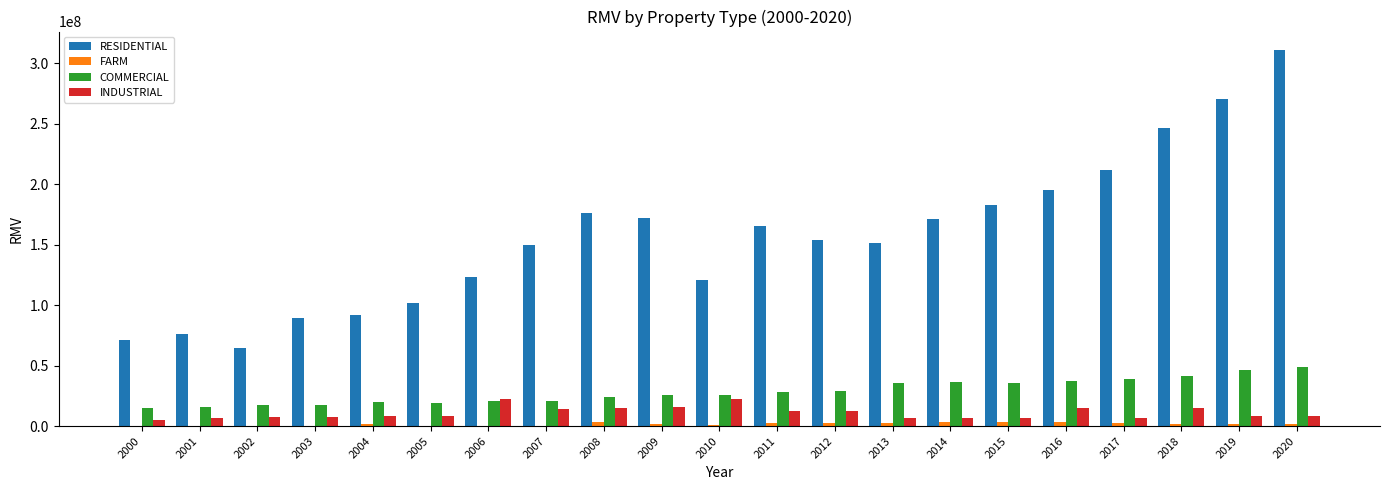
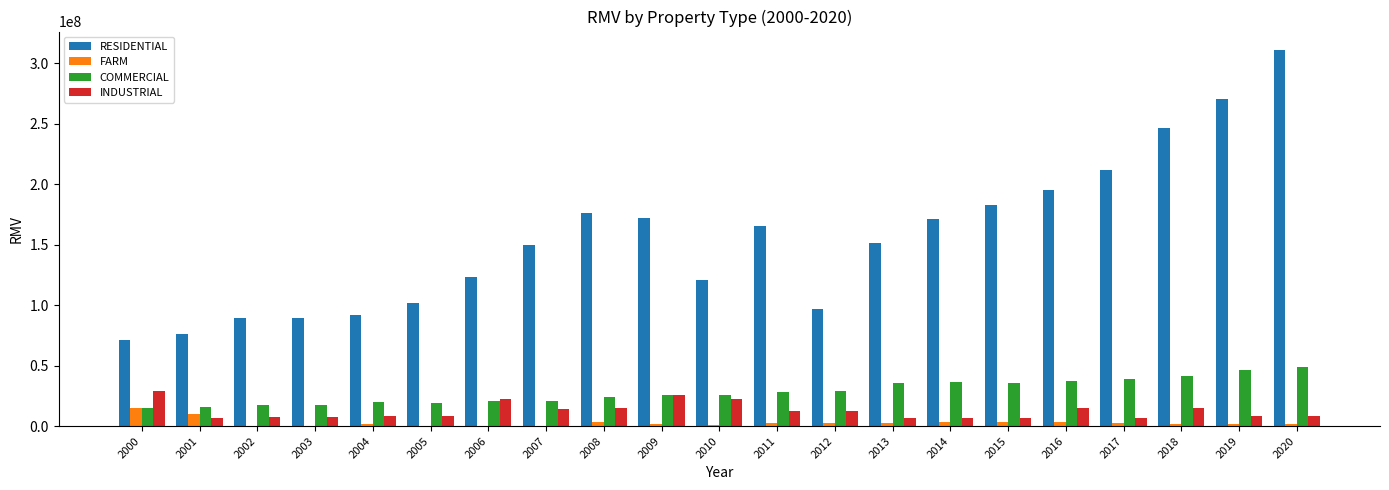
FARM, 2000: 0 -> 15000000
INDUSTRIAL, 2000: 5000000 -> 29000000
FARM, 2001: 0 -> 10000000
RESIDENTIAL, 2002: 65000000 -> 89000000
INDUSTRIAL, 2009: 16000000 -> 26000000
RESIDENTIAL, 2012: 154000000 -> 97000000
